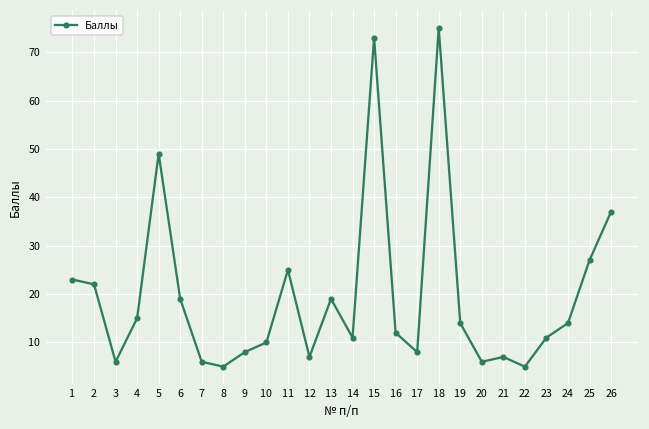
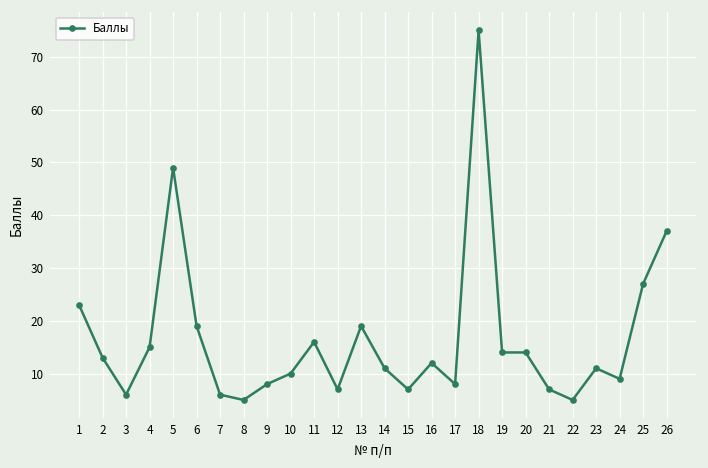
2: 22 -> 13
11: 25 -> 16
15: 73 -> 7
20: 6 -> 14
24: 14 -> 9
